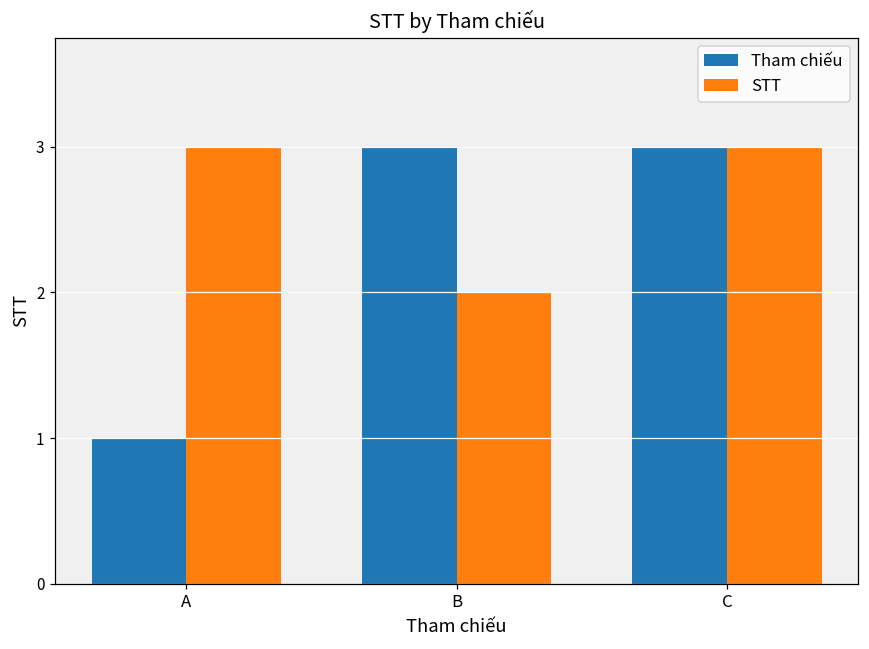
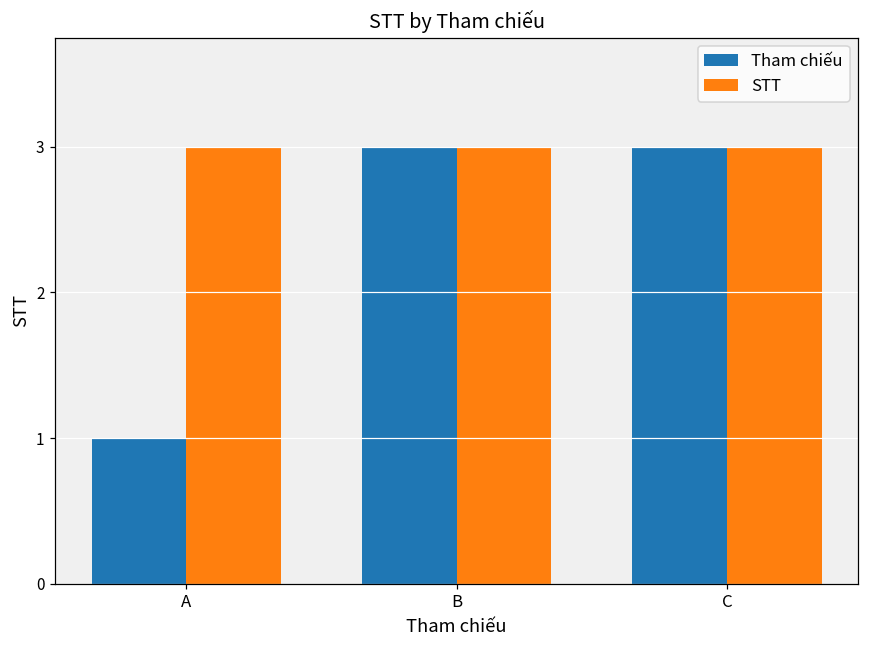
STT, B: 2 -> 3
